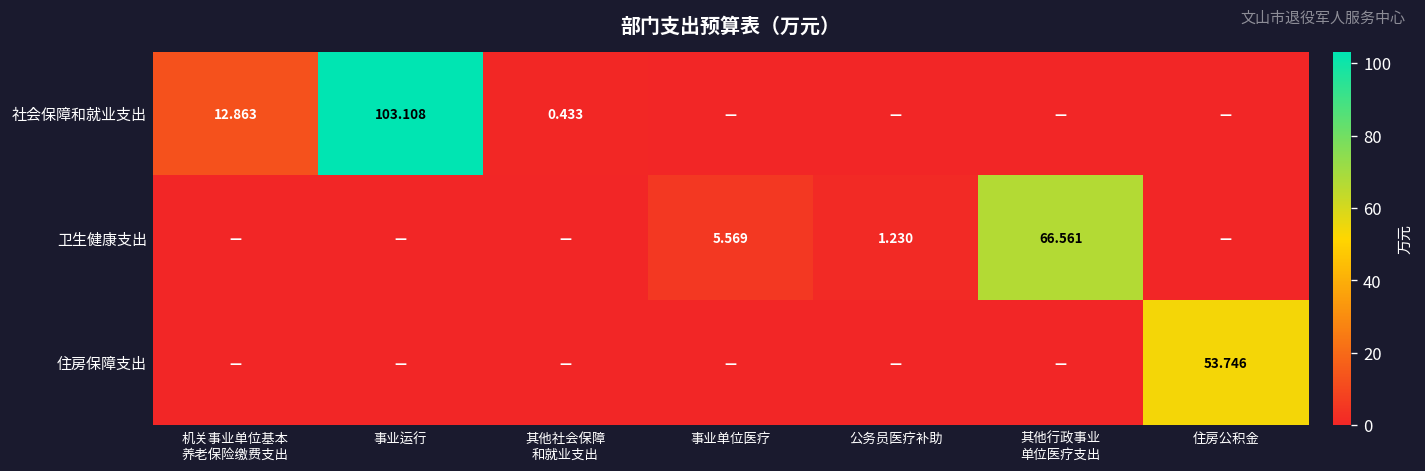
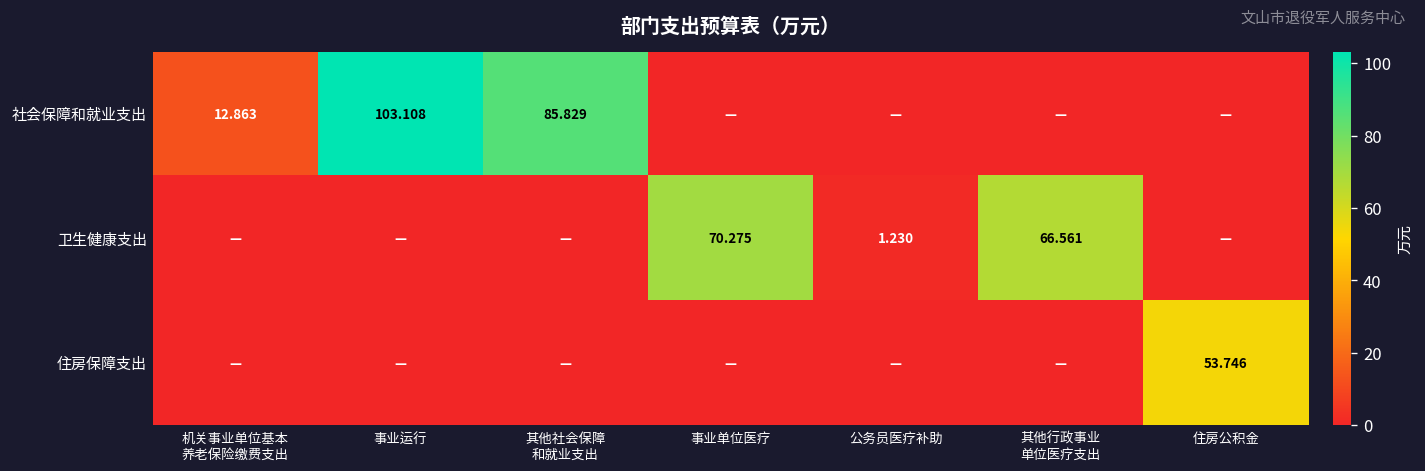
社会保障和就业支出, 其他社会保障 和就业支出: 0.433 -> 85.829
卫生健康支出, 事业单位医疗: 5.569 -> 70.275
